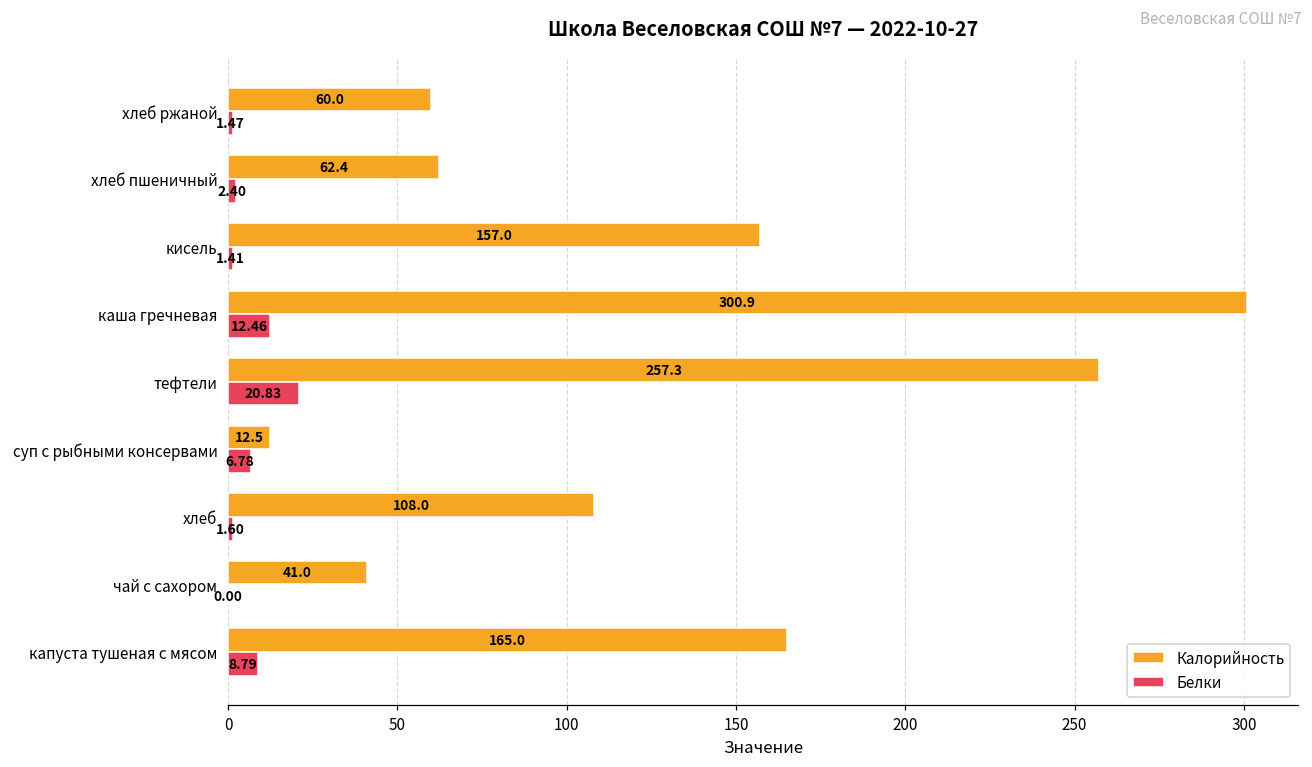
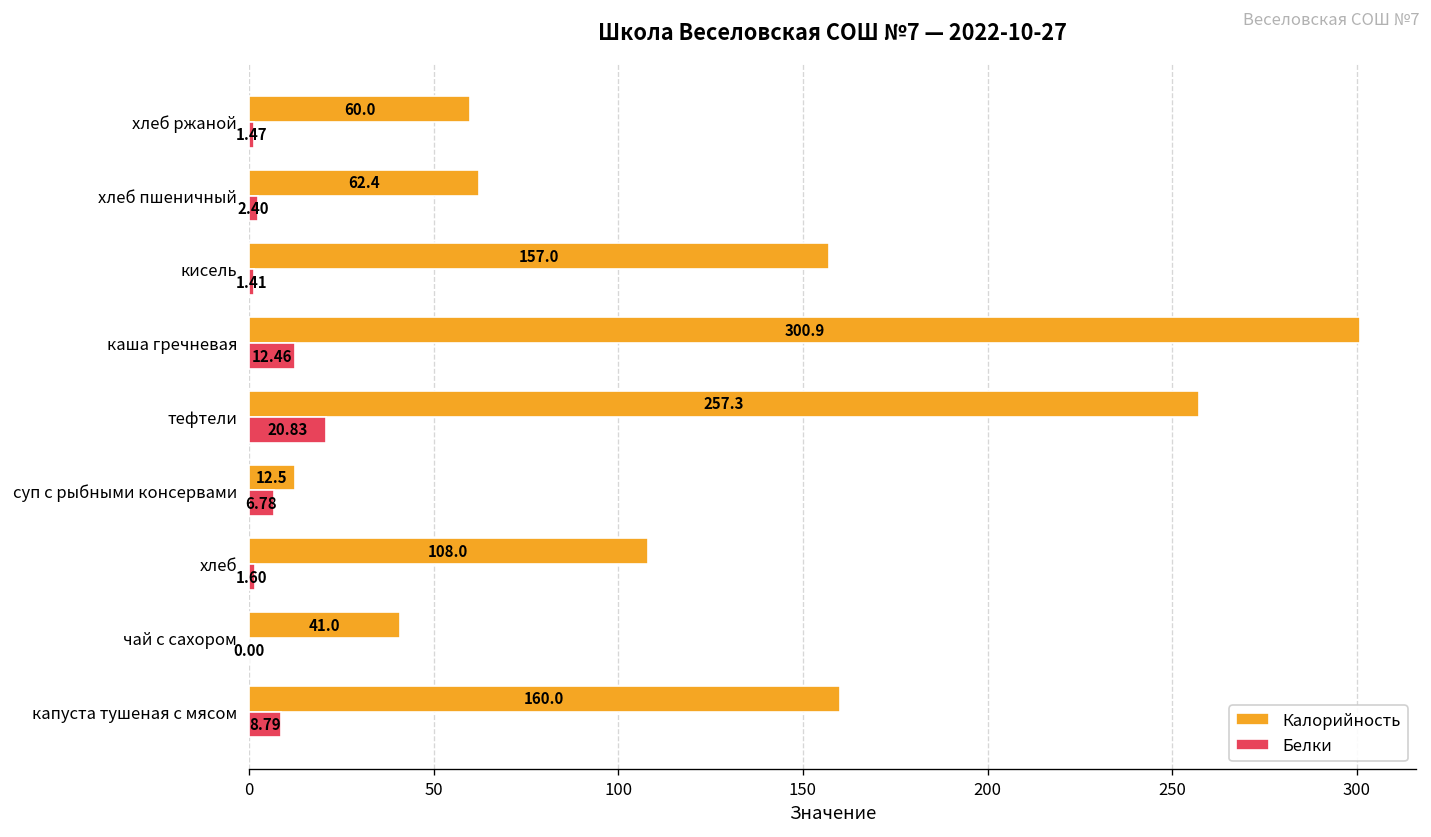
Калорийность, капуста тушеная с мясом: 165.0 -> 160.0
